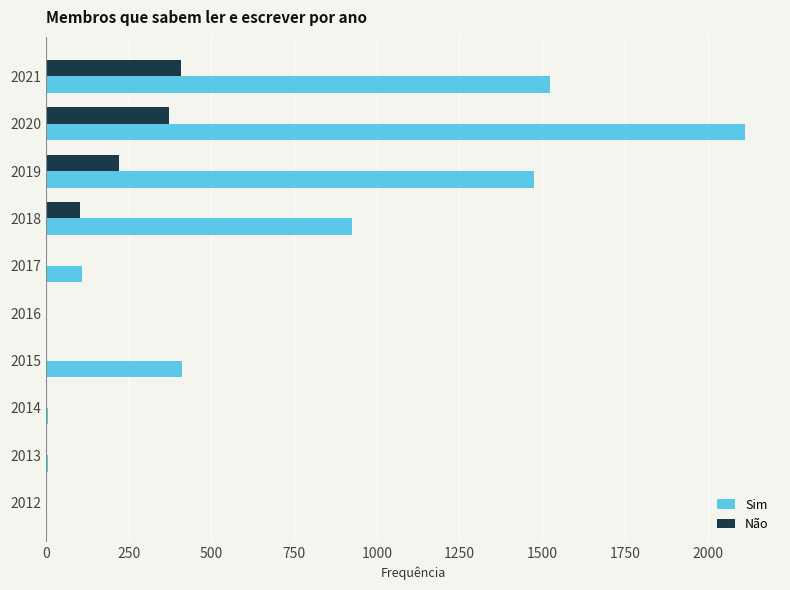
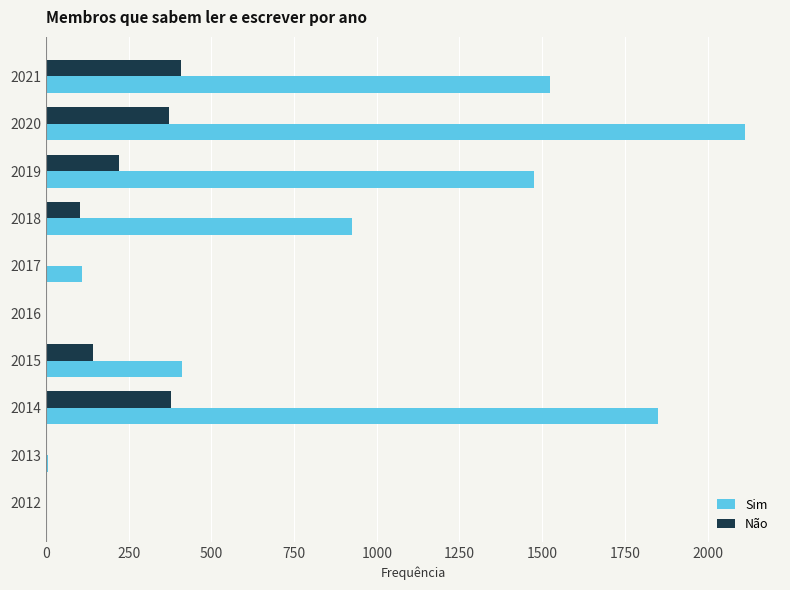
Não, 2015: 0 -> 140
Não, 2014: 0 -> 380
Sim, 2014: 10 -> 1850
